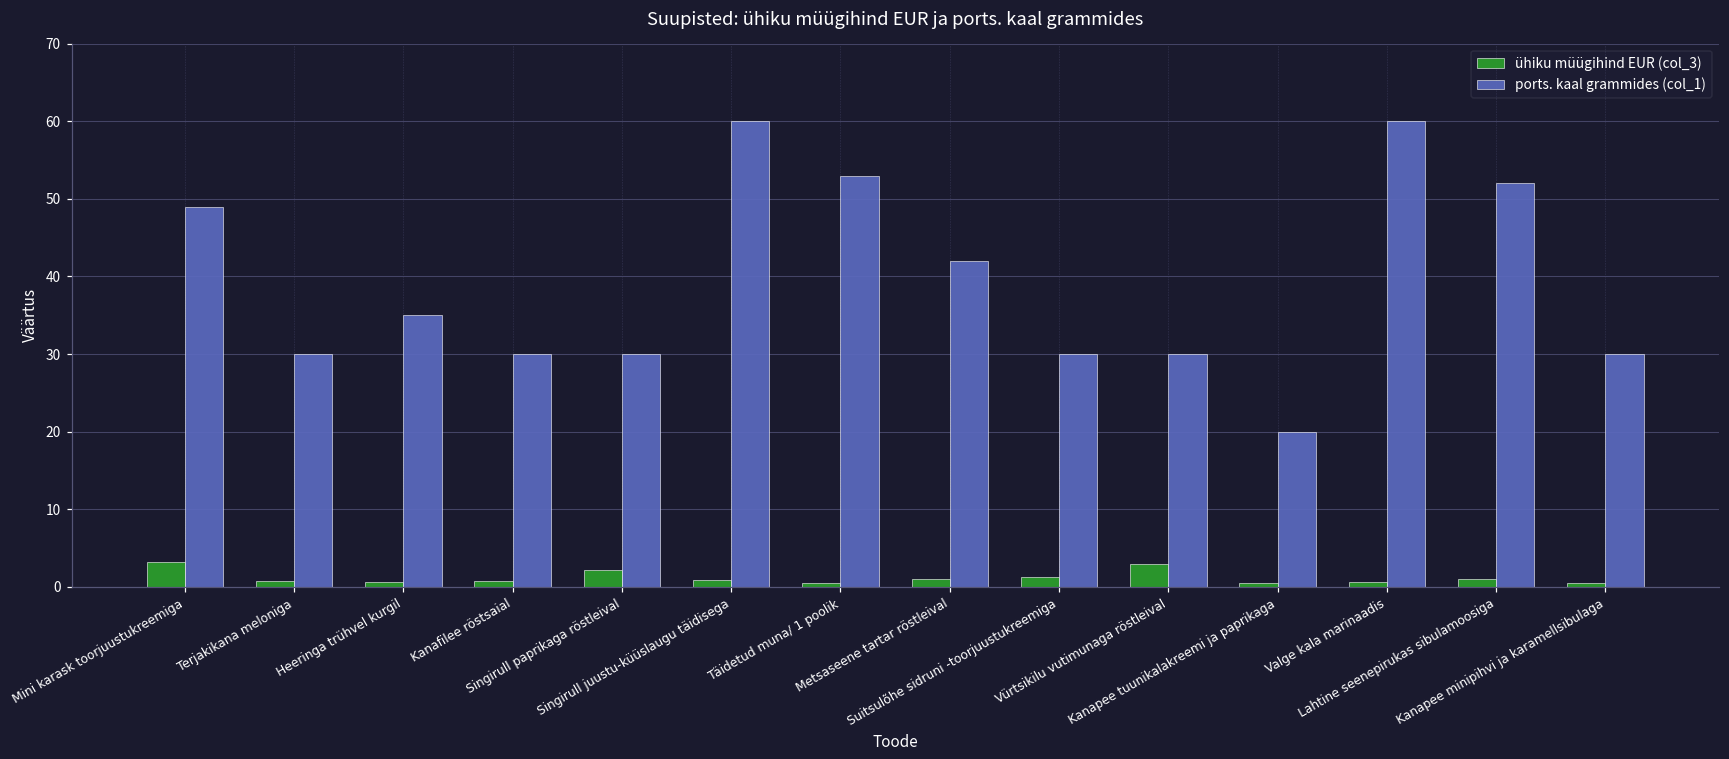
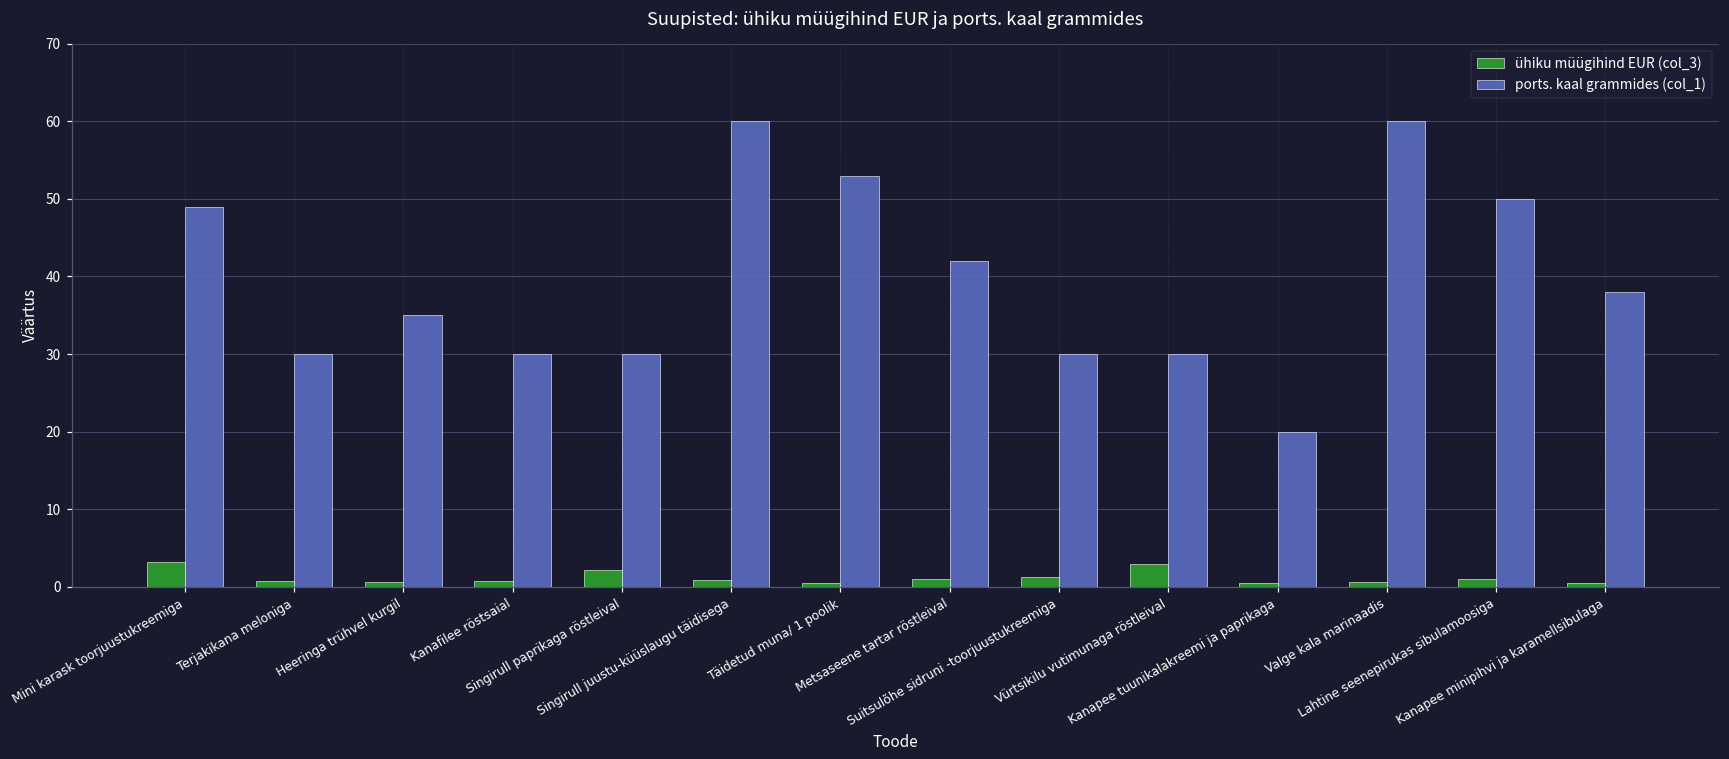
ports. kaal grammides (col_1), Lahtine seenepirukas sibulamoosiga: 52 -> 50
ports. kaal grammides (col_1), Kanapee minipihvi ja karamellsibulaga: 30 -> 38
